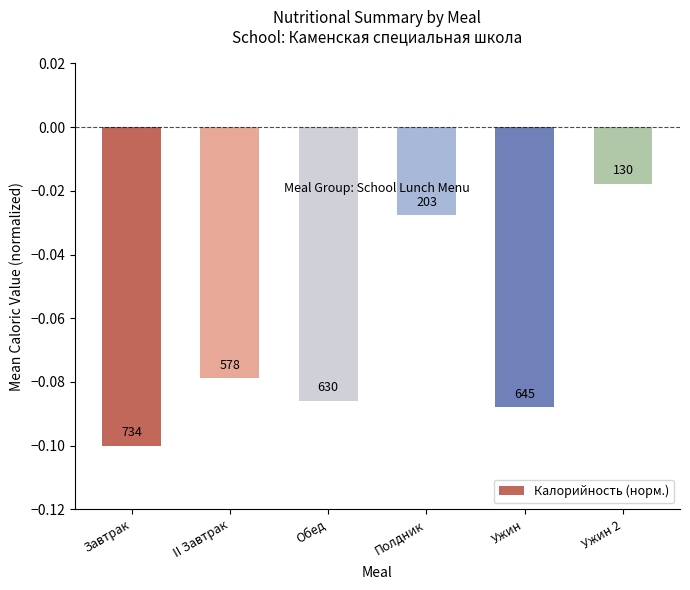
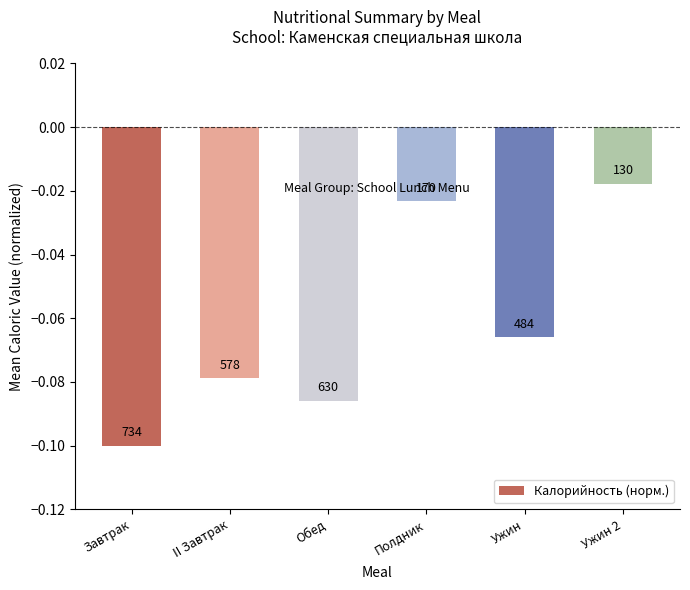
Полдник: 203 -> 170
Ужин: 645 -> 484
